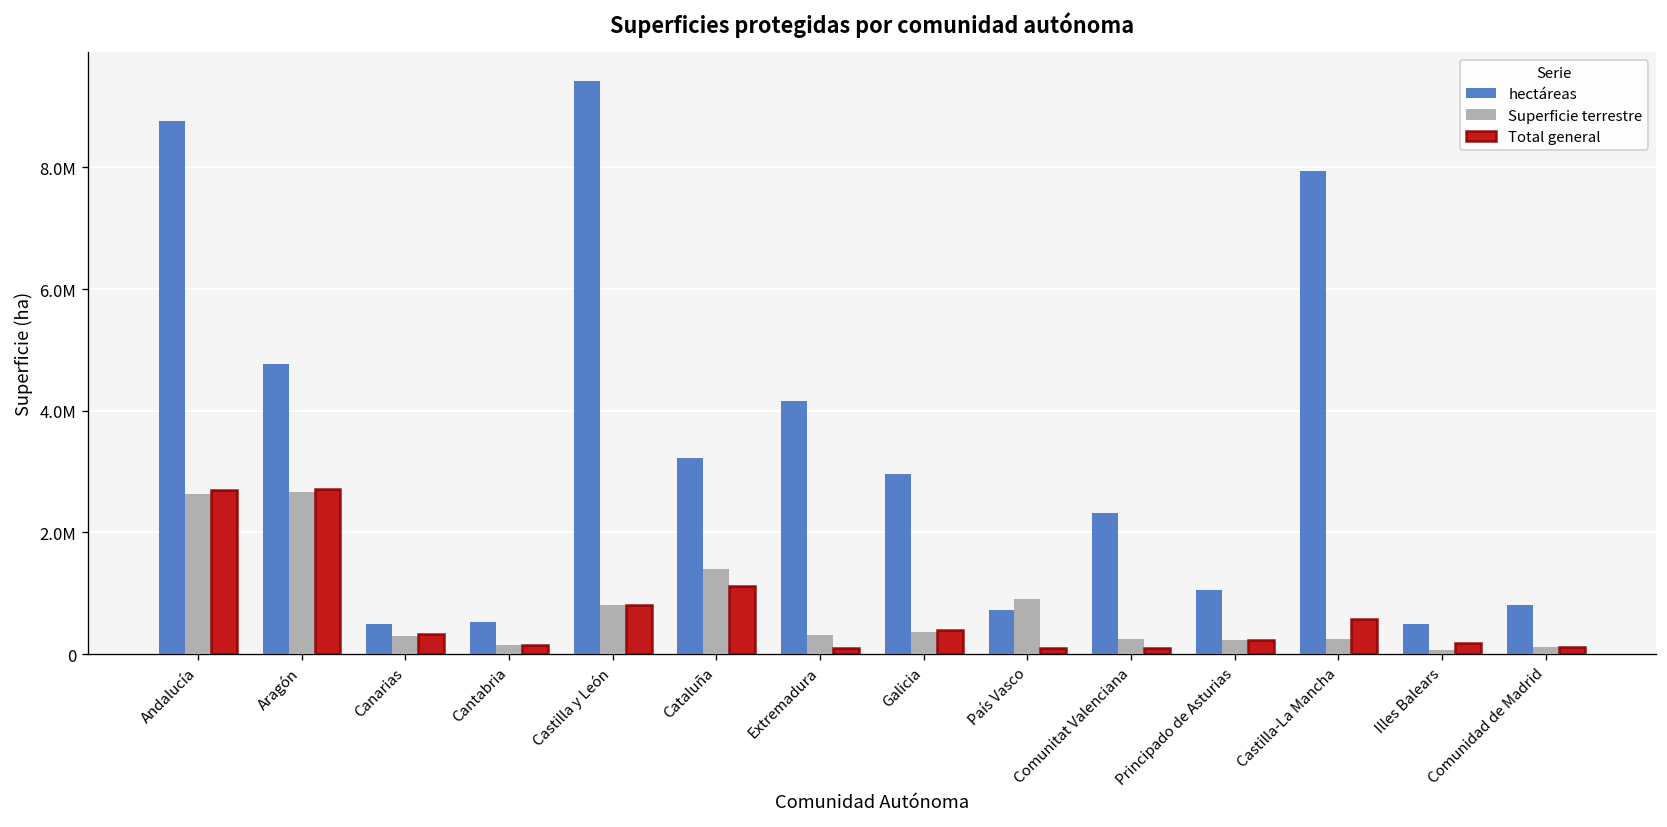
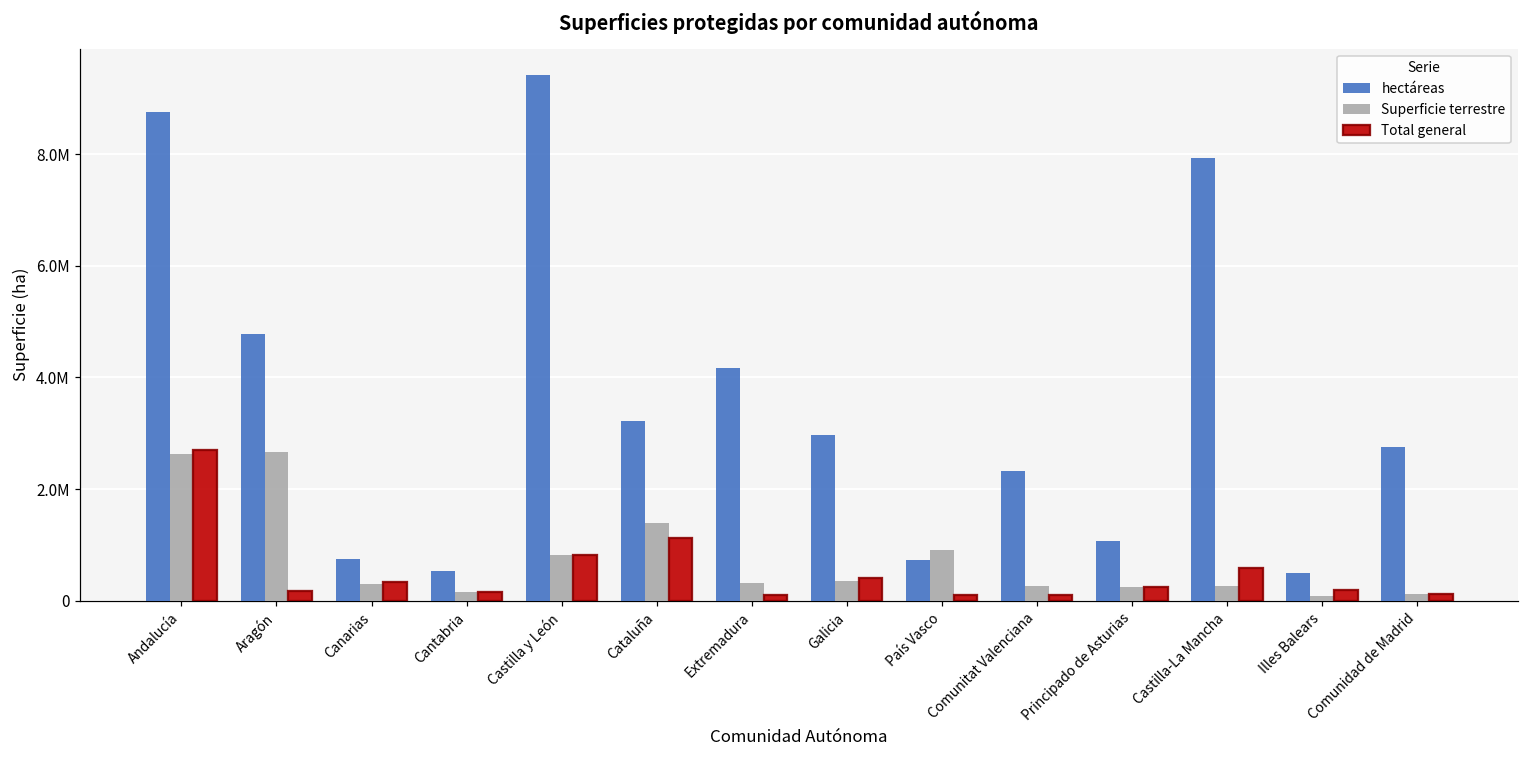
Total general, Aragón: 2700000 -> 200000
hectáreas, Canarias: 500000 -> 700000
hectáreas, Comunidad de Madrid: 800000 -> 2700000
